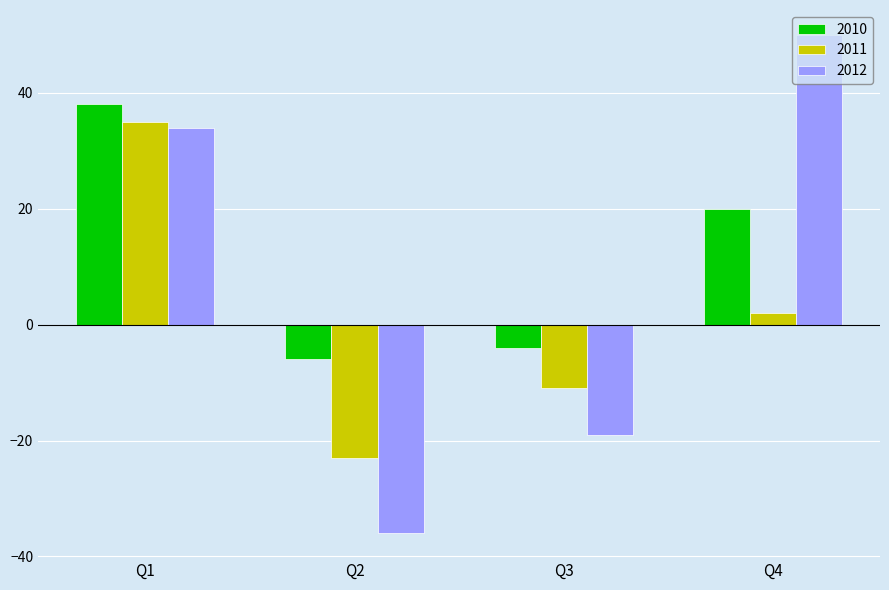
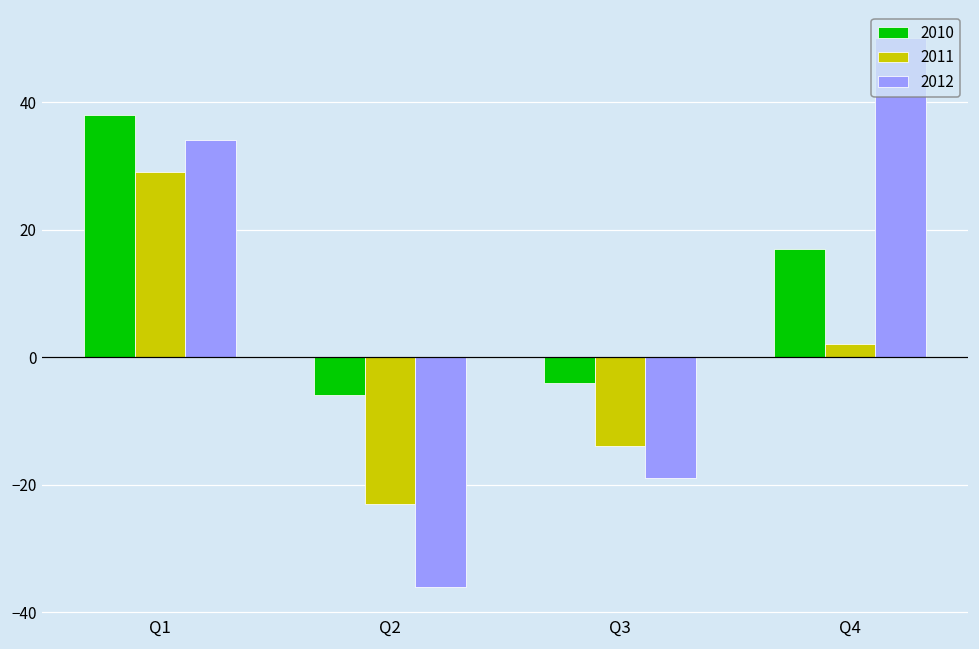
2011, Q1: 35 -> 29
2011, Q3: -11 -> -14
2010, Q4: 20 -> 17
